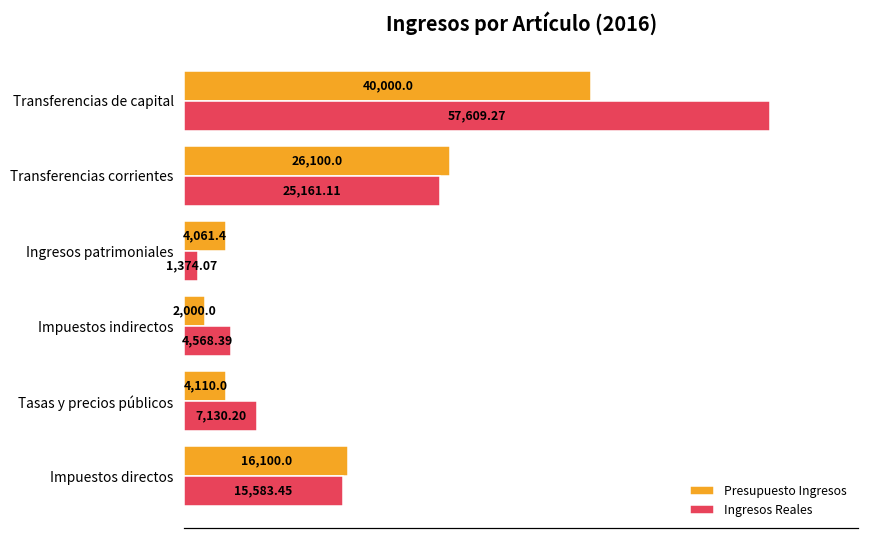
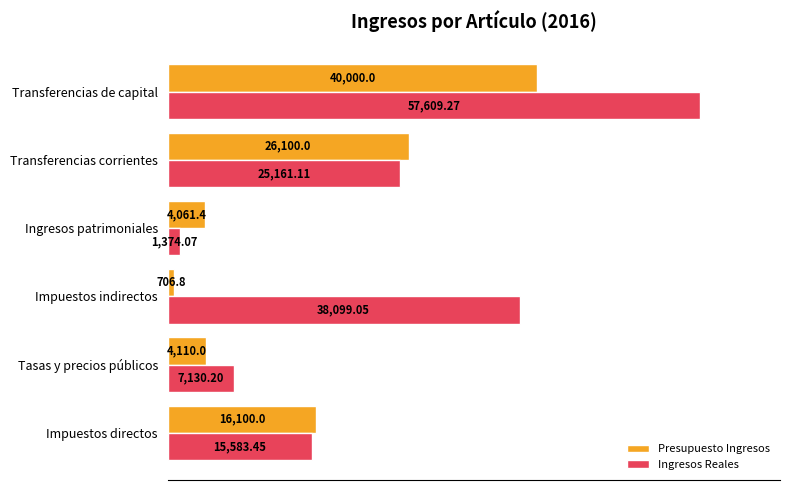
Presupuesto Ingresos, Impuestos indirectos: 2,000.0 -> 706.8
Ingresos Reales, Impuestos indirectos: 4,568.39 -> 38,099.05
